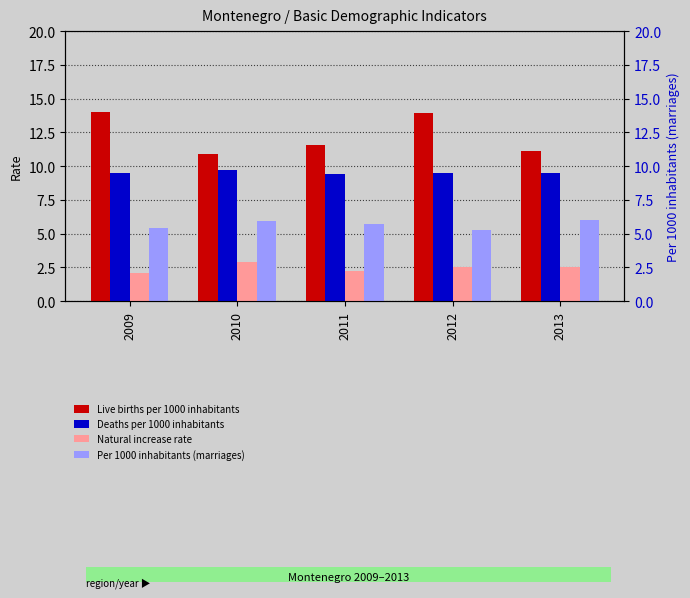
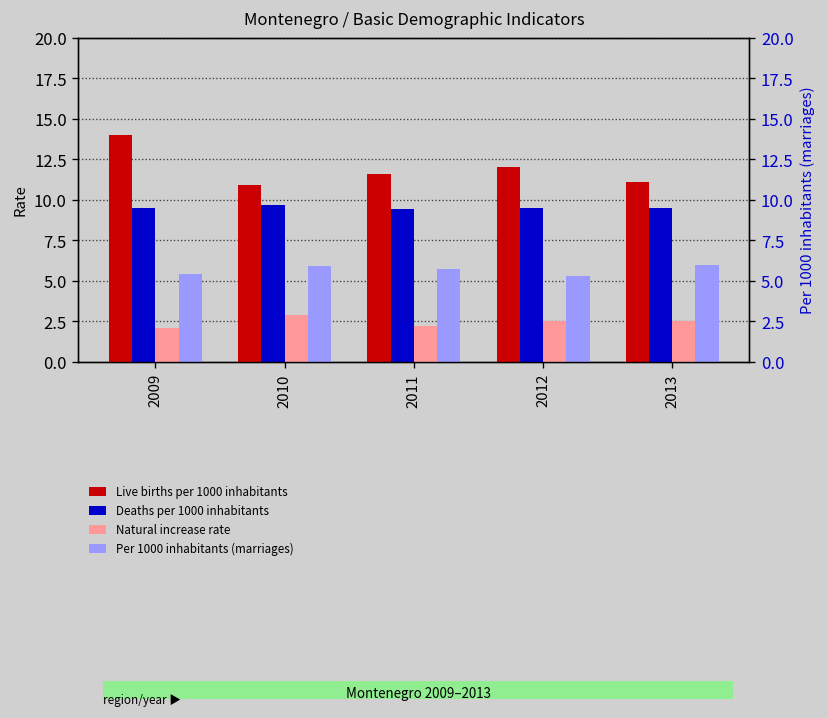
Live births per 1000 inhabitants, 2012: 13.9 -> 12.0
